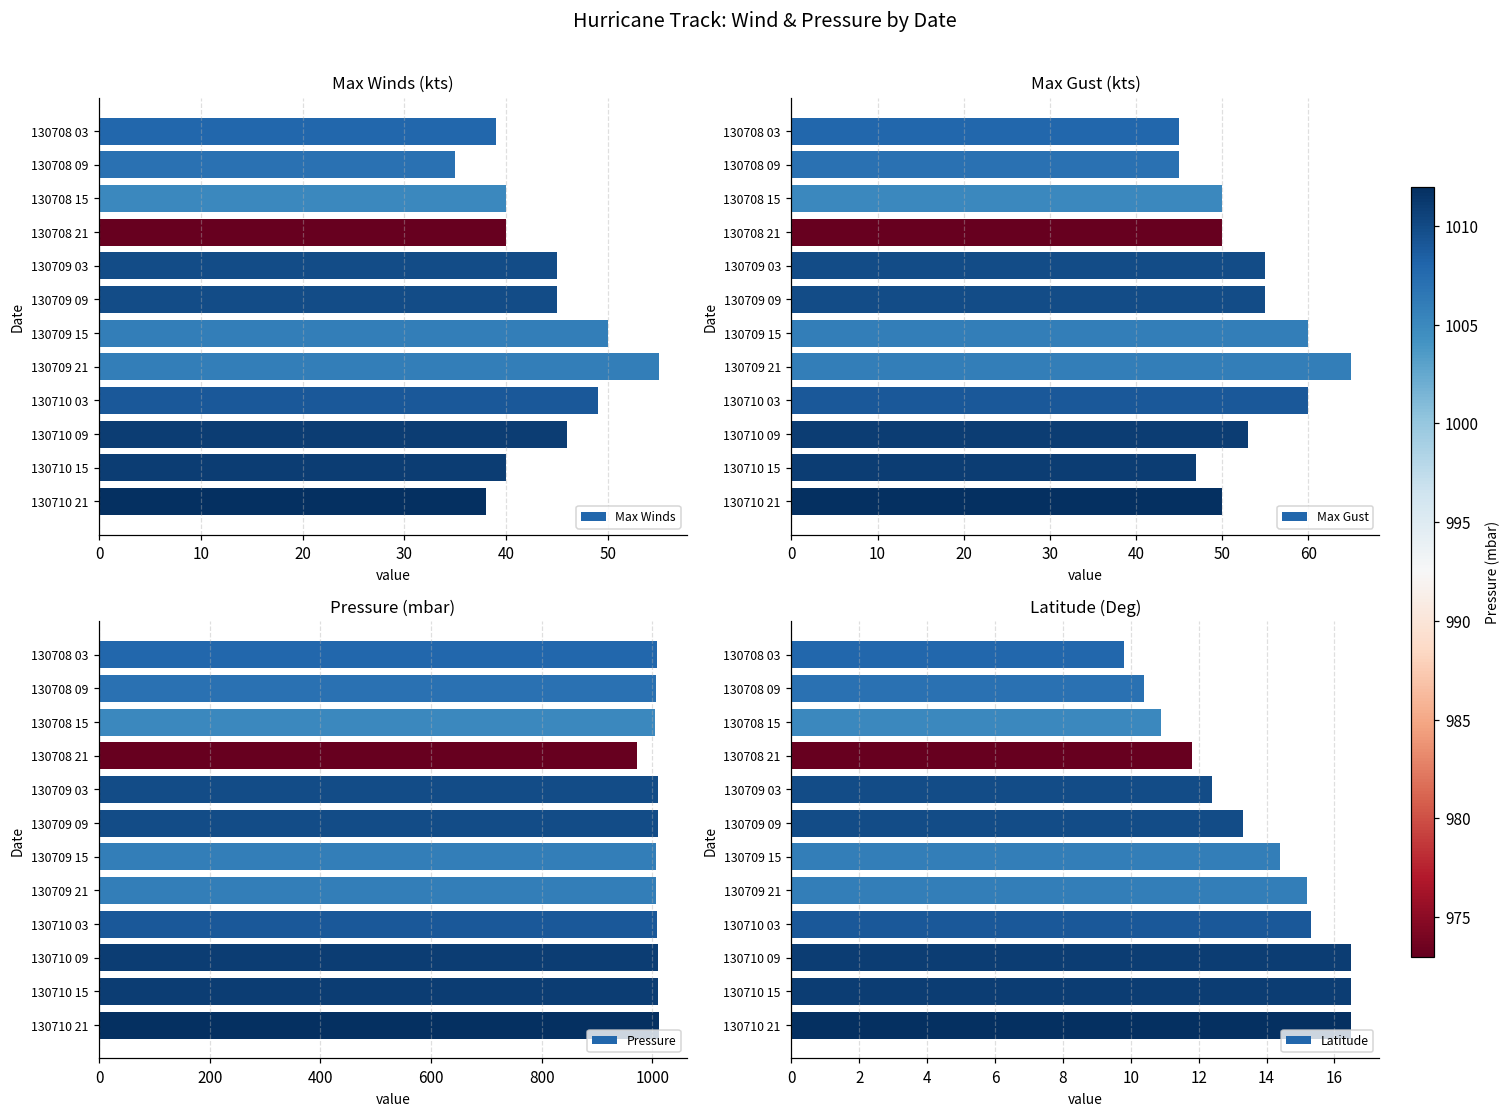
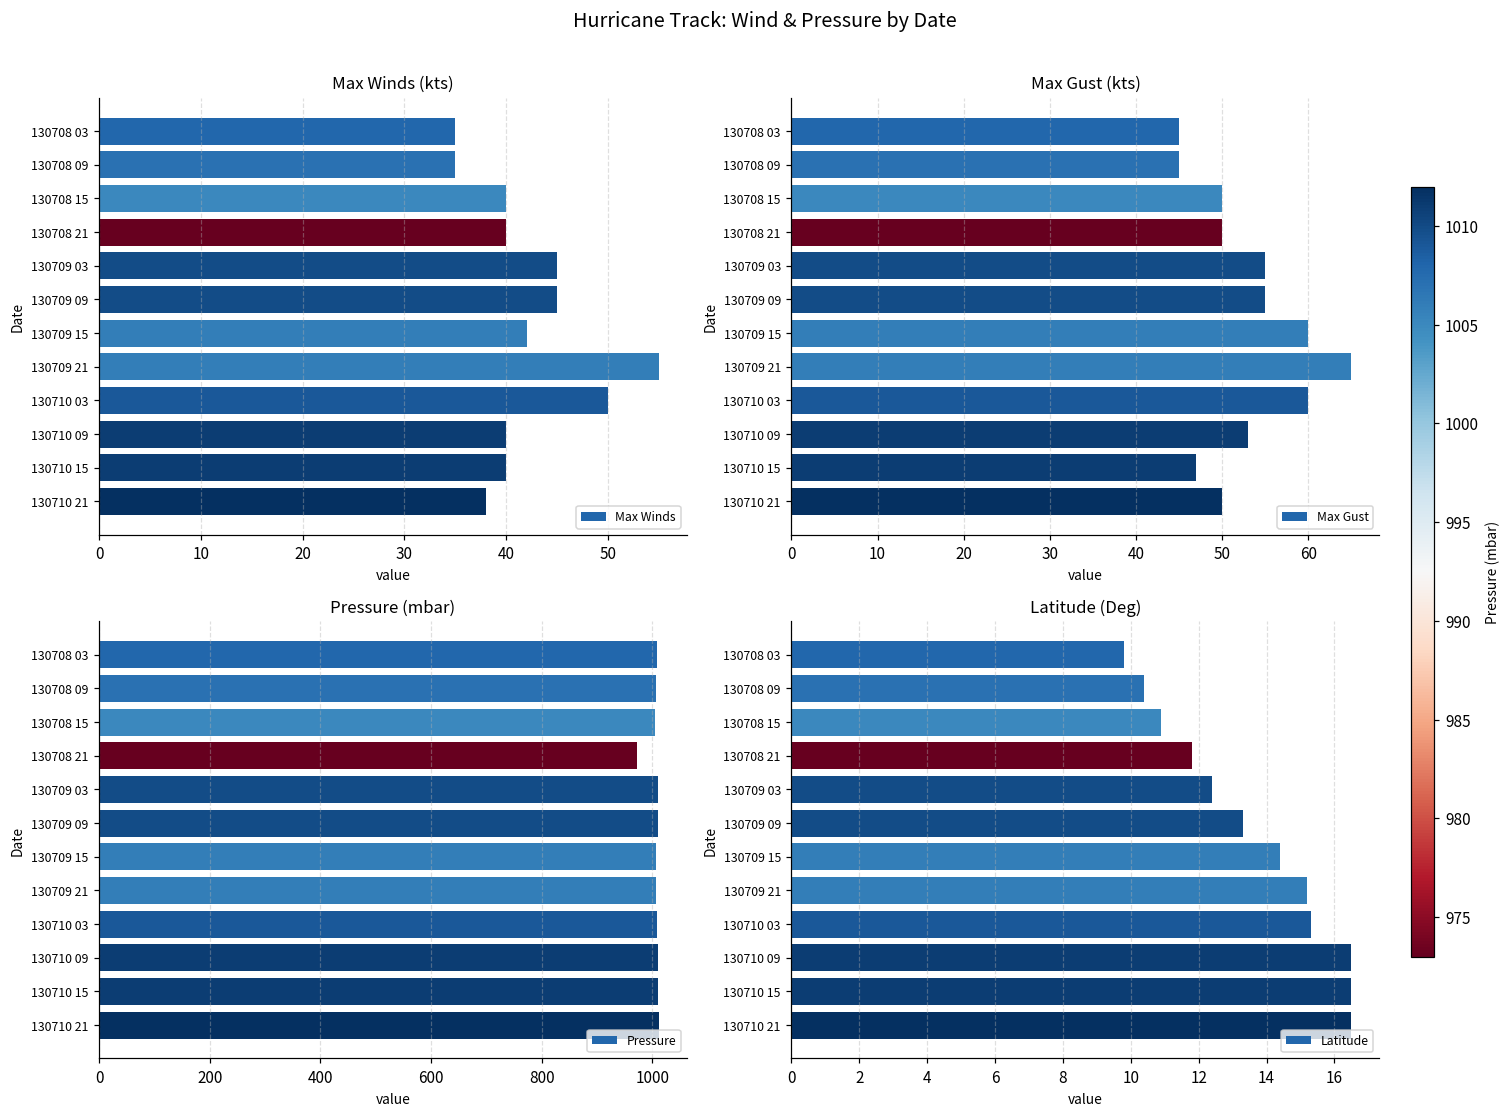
Max Winds (kts), 130708 03: 39 -> 35
Max Winds (kts), 130709 15: 50 -> 42
Max Winds (kts), 130710 03: 49 -> 50
Max Winds (kts), 130710 09: 46 -> 40
